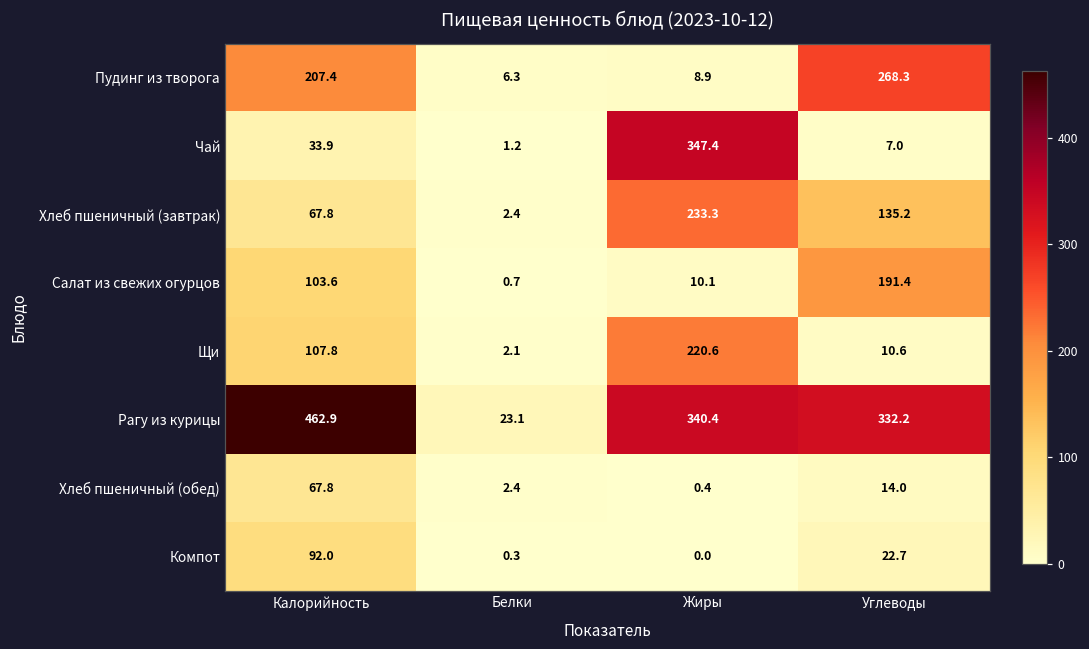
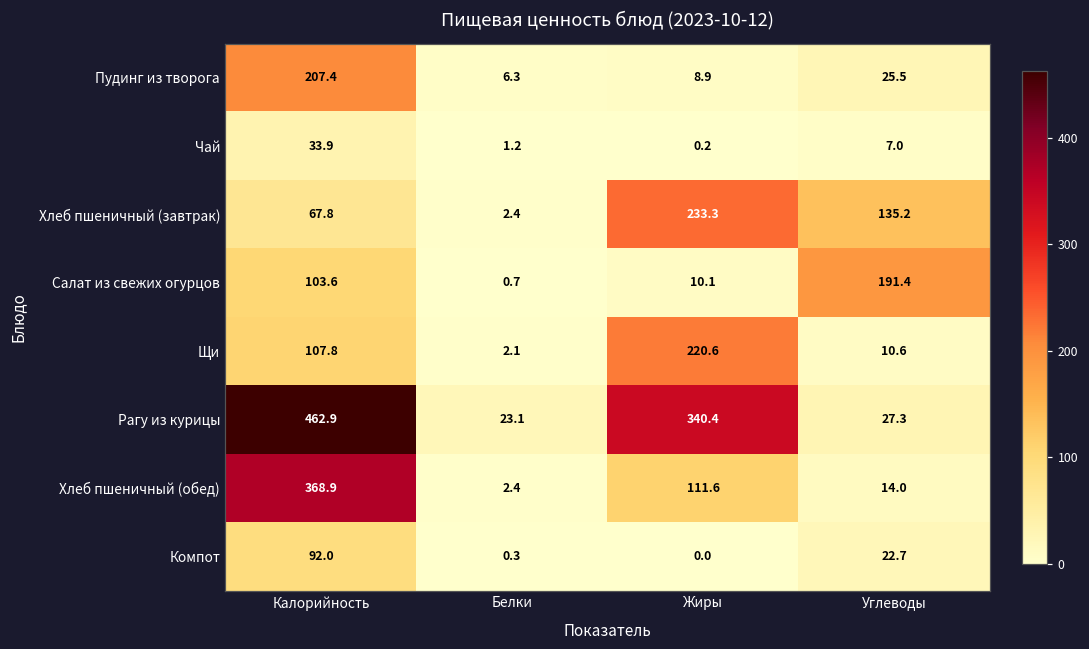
Пудинг из творога, Углеводы: 268.3 -> 25.5
Чай, Жиры: 347.4 -> 0.2
Рагу из курицы, Углеводы: 332.2 -> 27.3
Хлеб пшеничный (обед), Калорийность: 67.8 -> 368.9
Хлеб пшеничный (обед), Жиры: 0.4 -> 111.6
